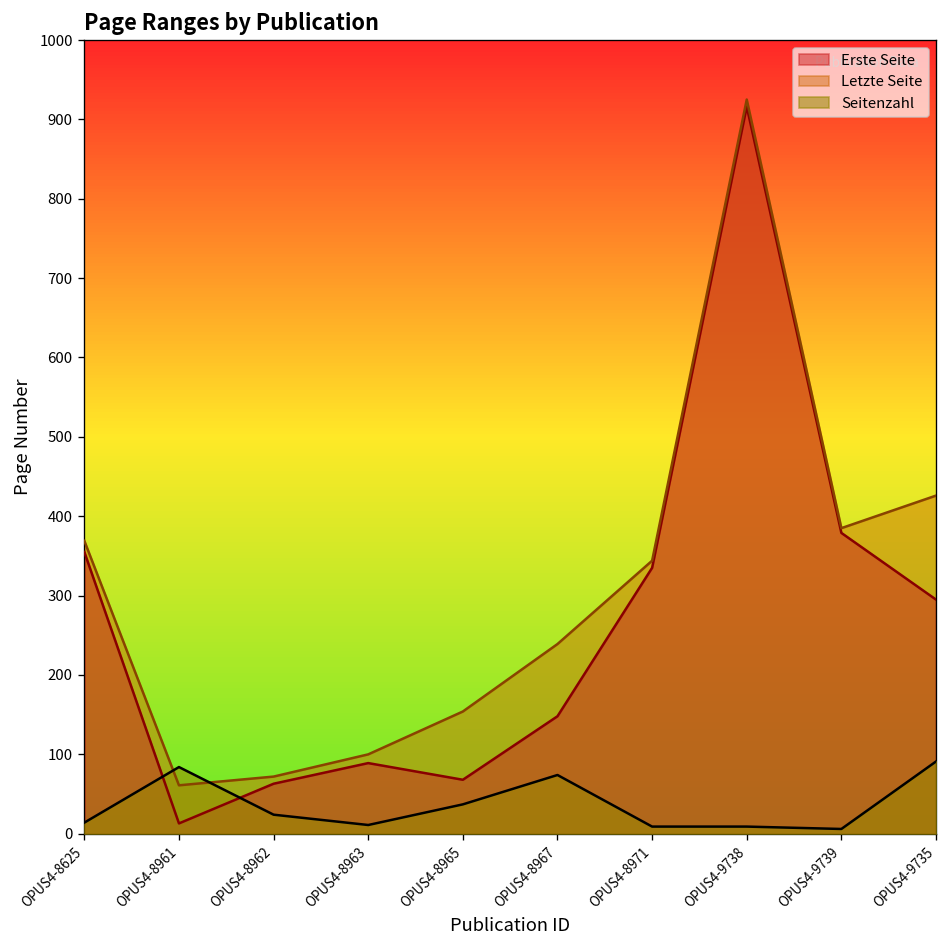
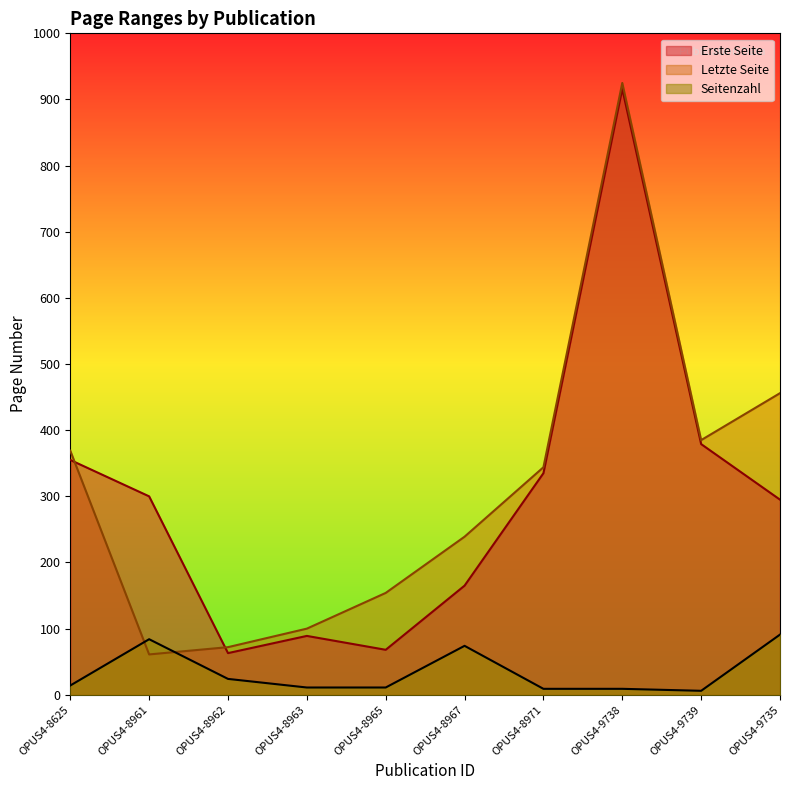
Erste Seite, OPUS4-8961: 10 -> 300
Seitenzahl, OPUS4-8965: 40 -> 10
Erste Seite, OPUS4-8967: 150 -> 170
Letzte Seite, OPUS4-9735: 430 -> 460
